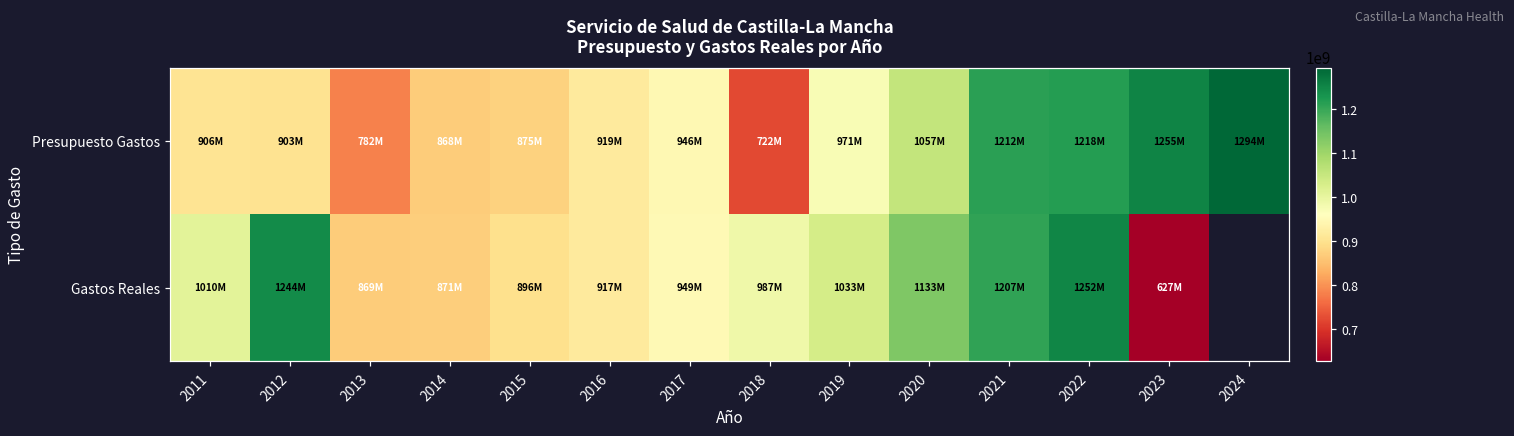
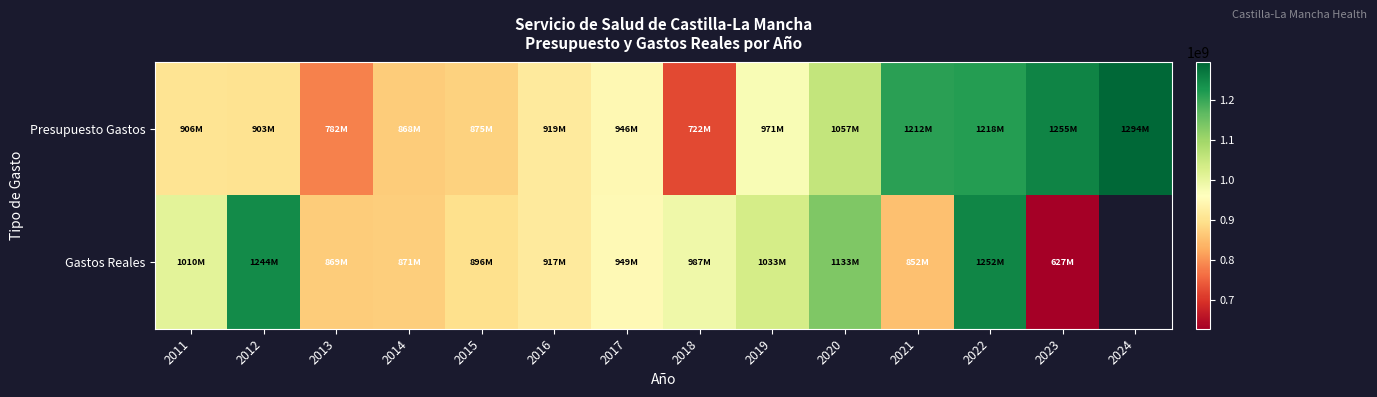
Gastos Reales, 2021: 1207M -> 852M
